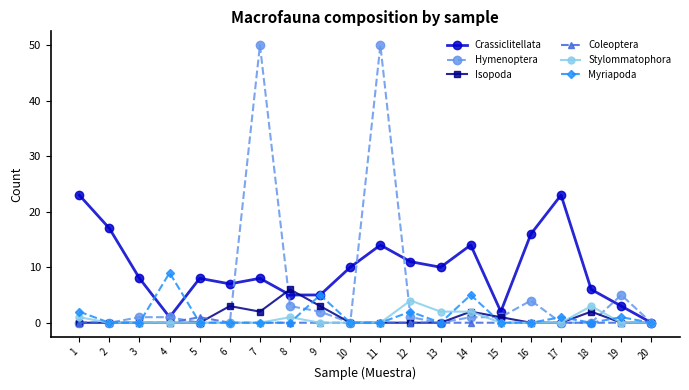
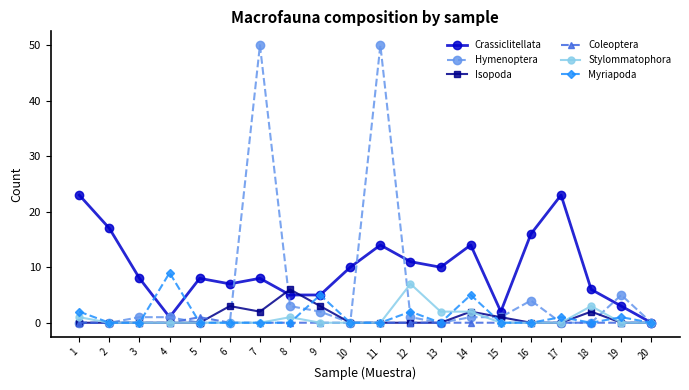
Stylommatophora, 12: 4 -> 7
